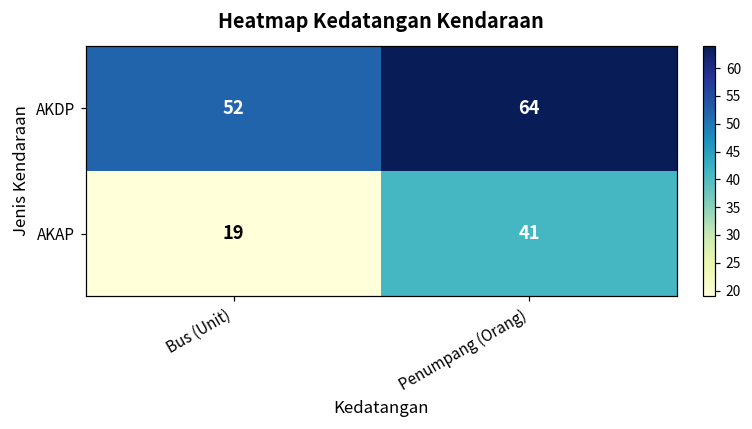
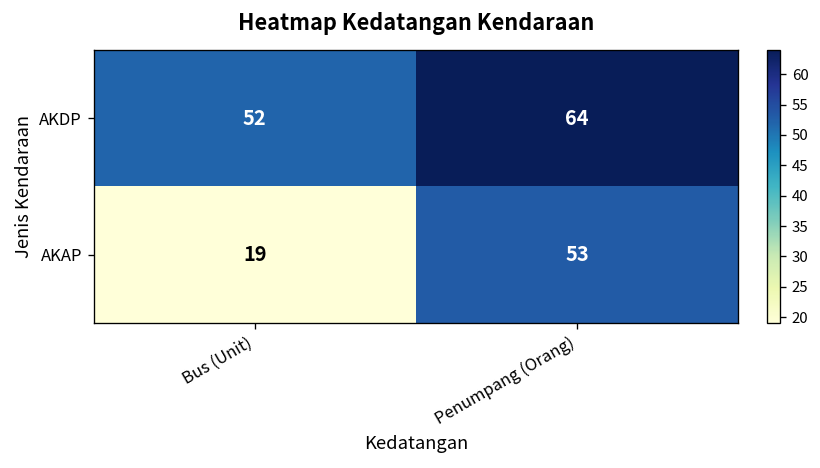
AKAP, Penumpang (Orang): 41 -> 53
